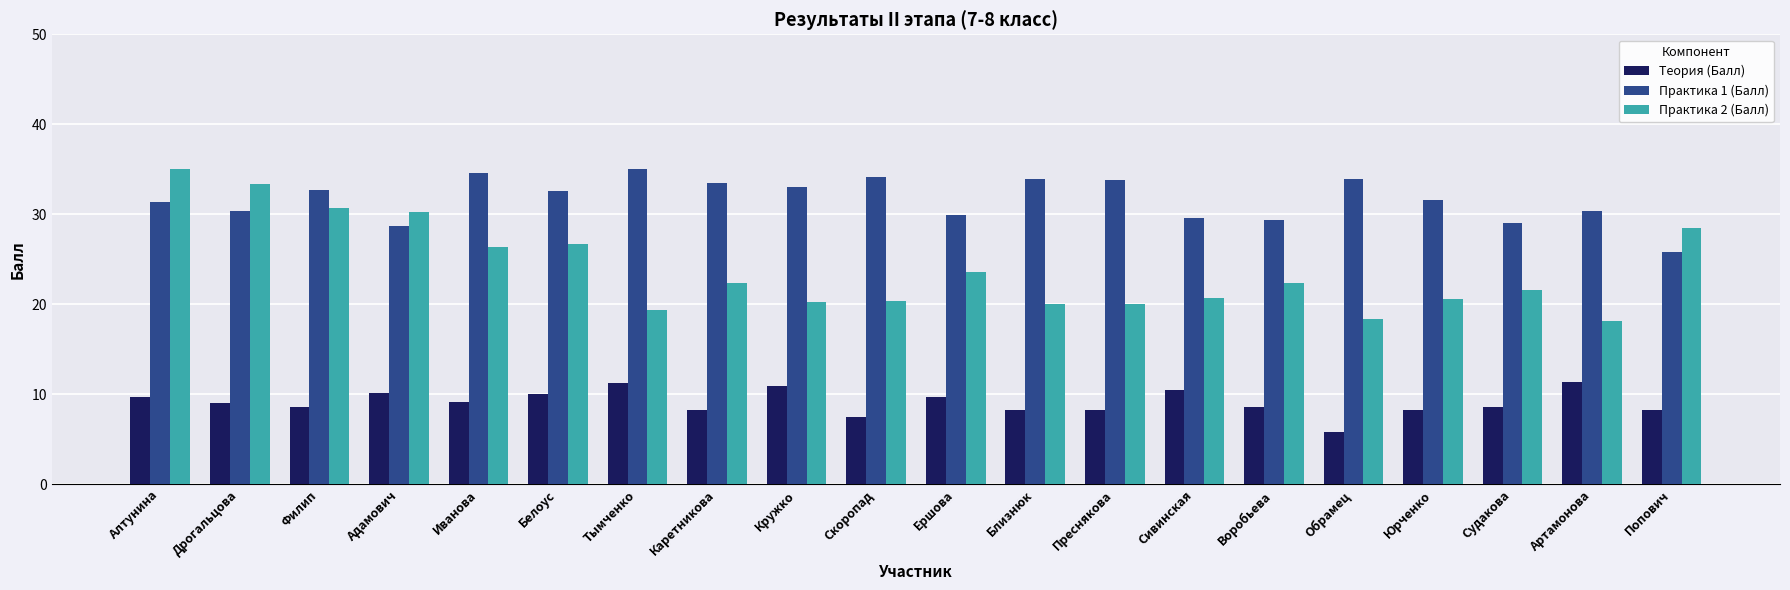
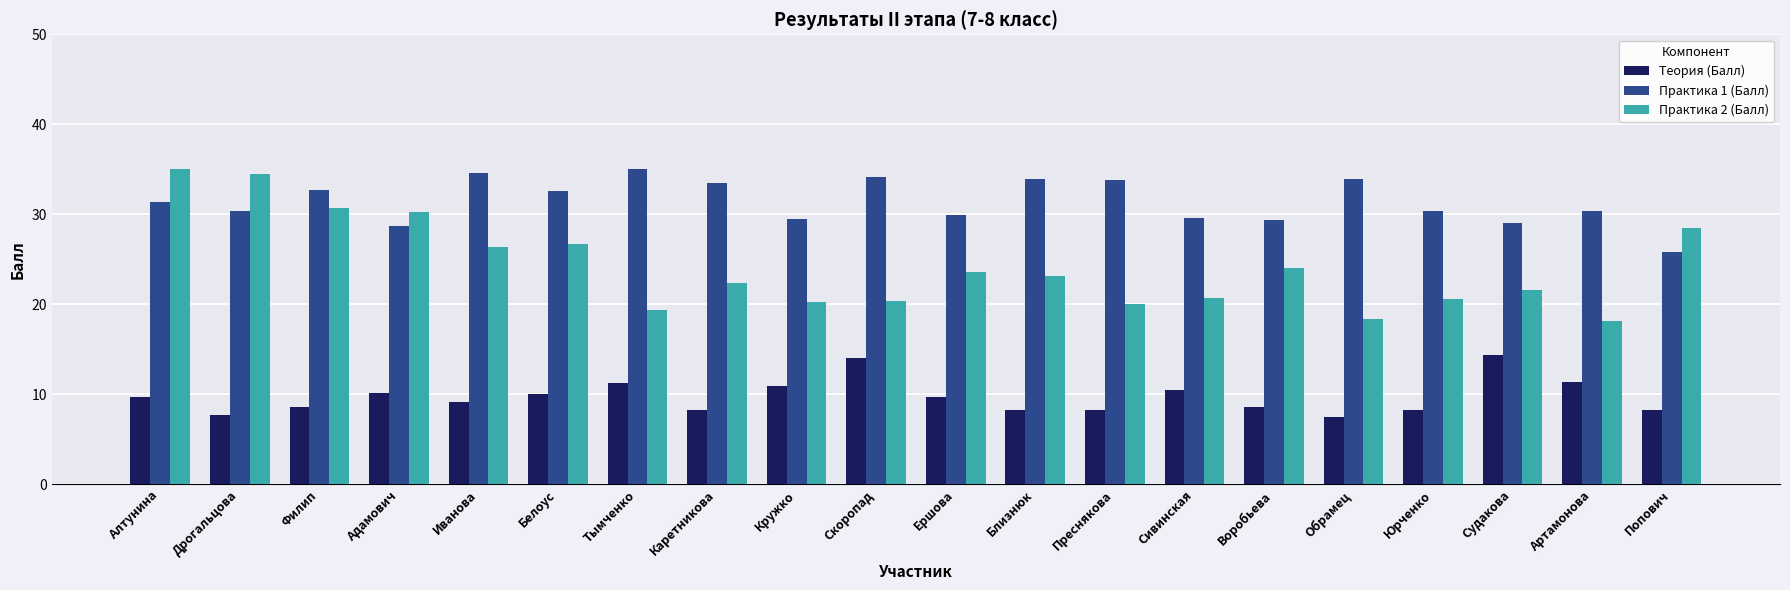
Теория (Балл), Дрогальцова: 9 -> 8
Практика 2 (Балл), Дрогальцова: 33 -> 34
Практика 1 (Балл), Кружко: 33 -> 30
Теория (Балл), Скоропад: 8 -> 14
Практика 2 (Балл), Близнюк: 20 -> 23
Практика 2 (Балл), Воробьева: 22 -> 24
Теория (Балл), Обрамец: 6 -> 8
Практика 1 (Балл), Юрченко: 32 -> 30
Теория (Балл), Судакова: 9 -> 14
